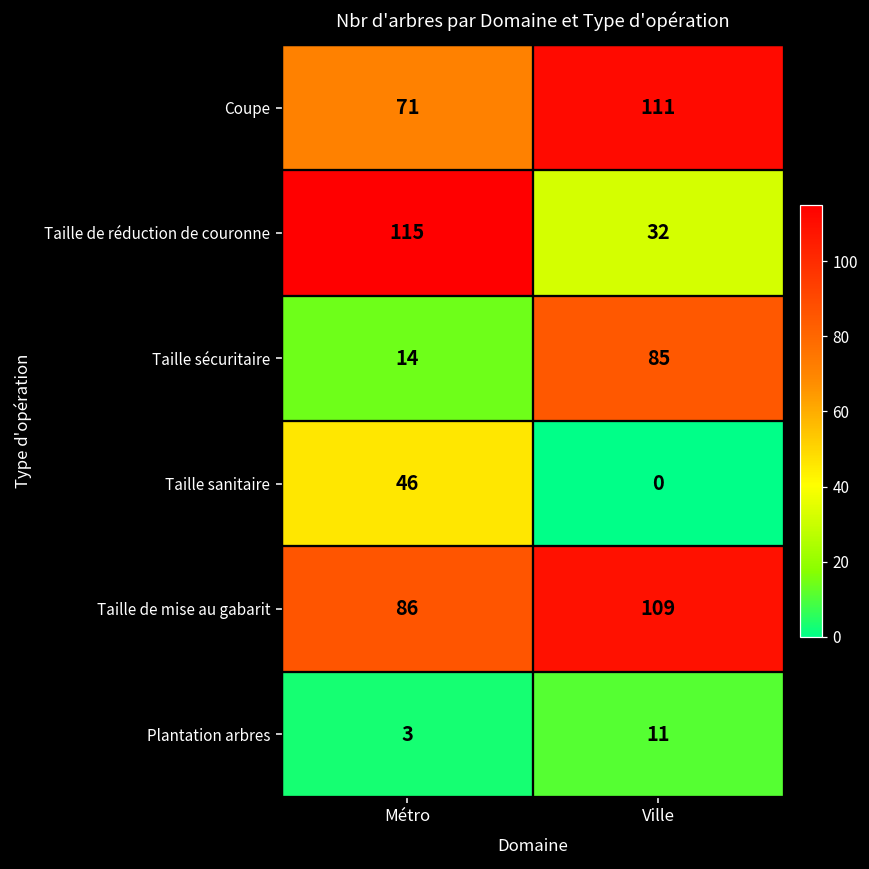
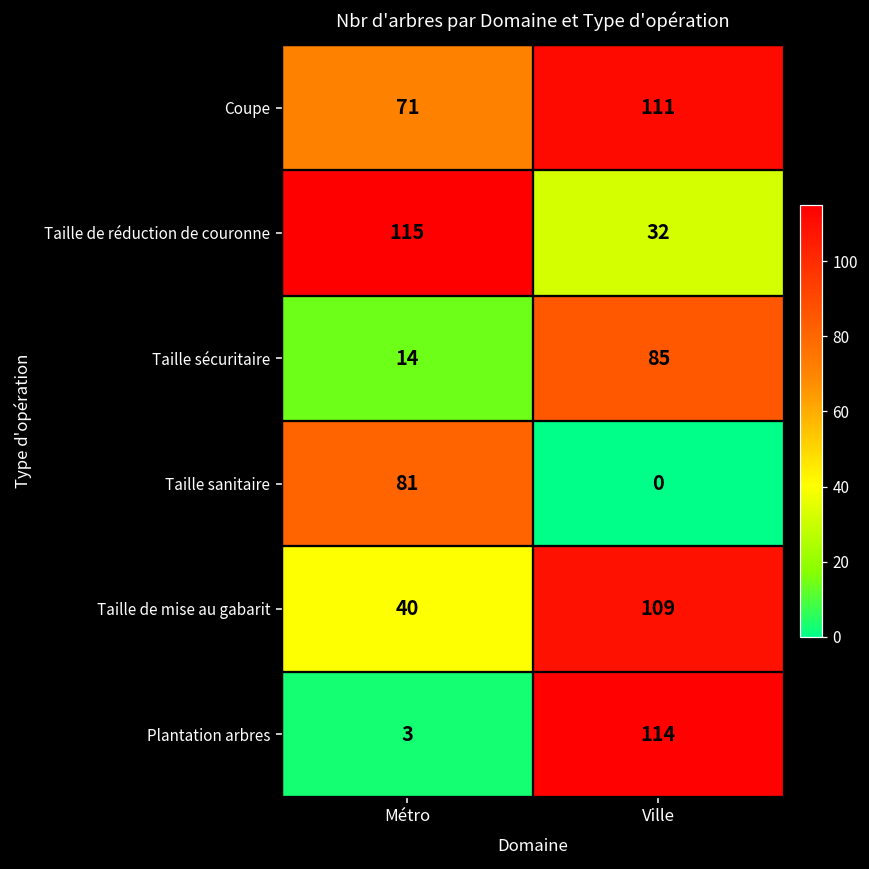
Taille sanitaire, Métro: 46 -> 81
Taille de mise au gabarit, Métro: 86 -> 40
Plantation arbres, Ville: 11 -> 114
